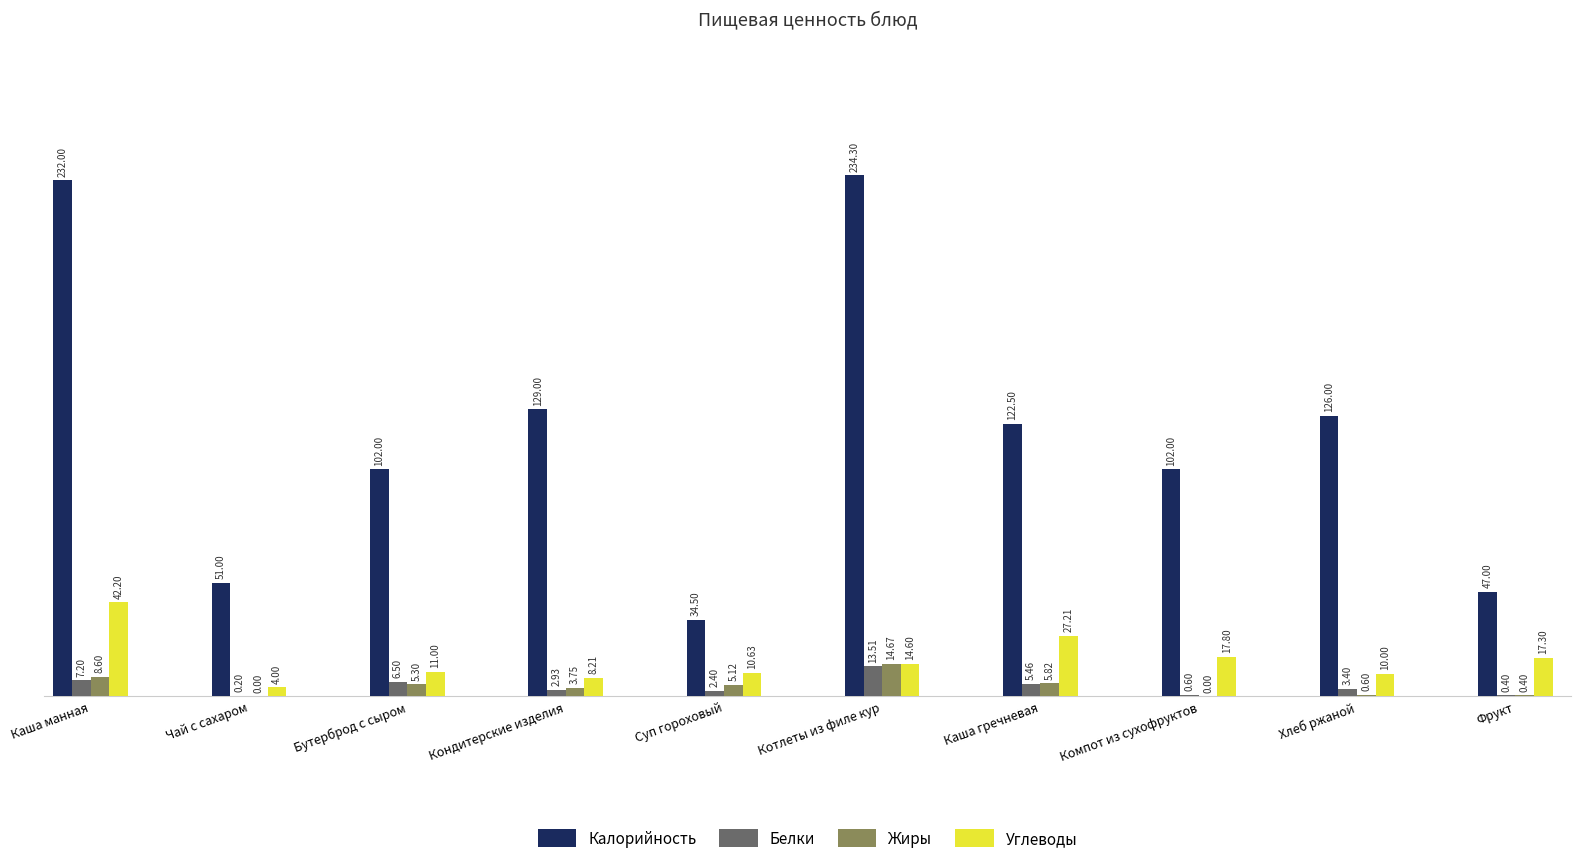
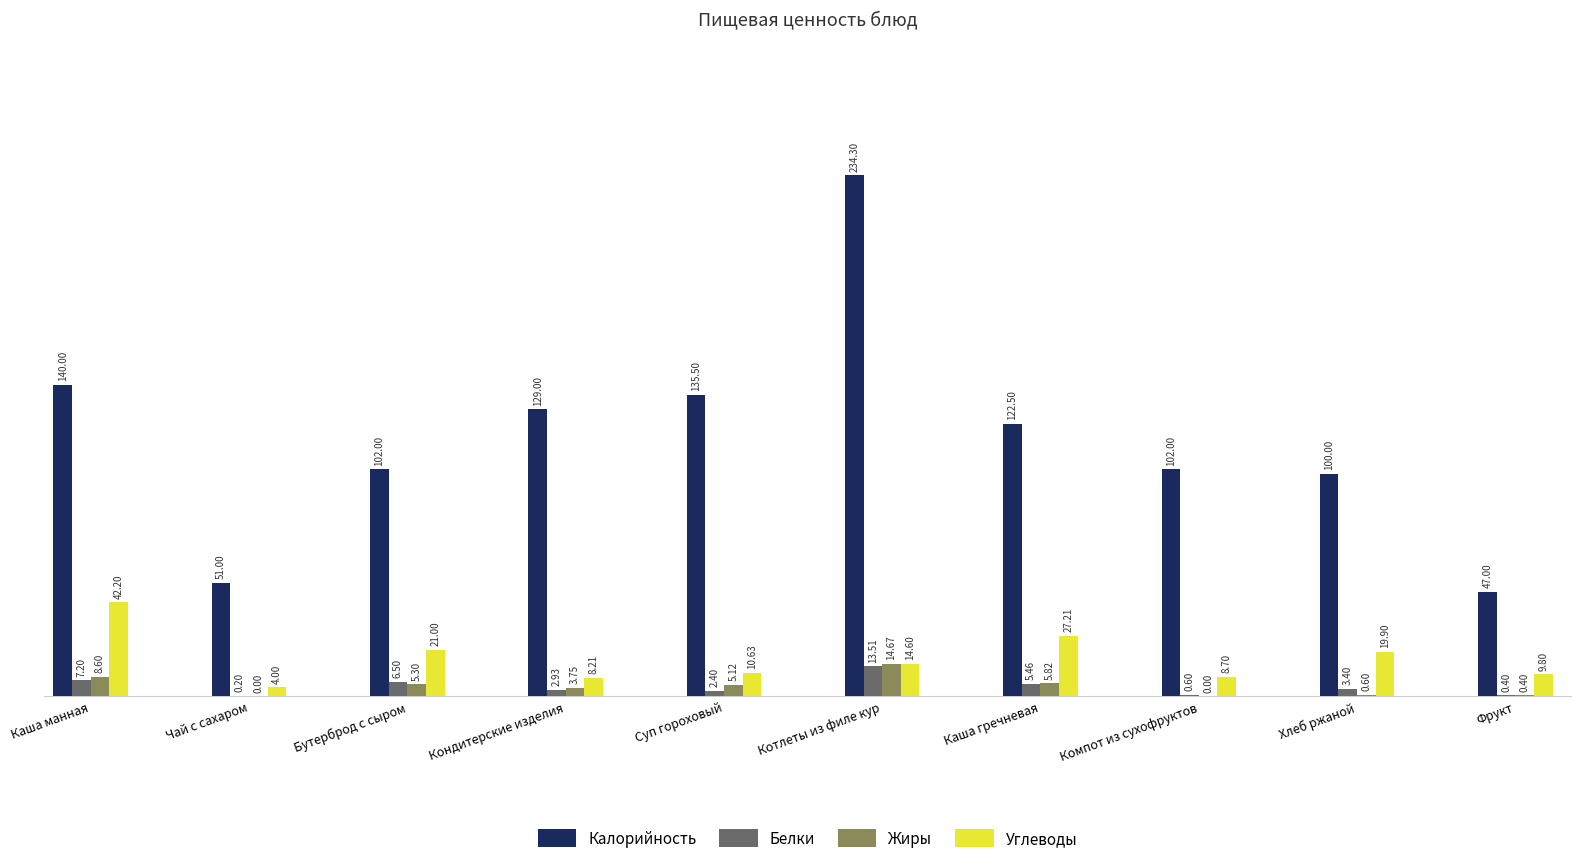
Калорийность, Каша манная: 232.00 -> 140.00
Углеводы, Бутерброд с сыром: 11.00 -> 21.00
Калорийность, Суп гороховый: 34.50 -> 135.50
Углеводы, Компот из сухофруктов: 17.80 -> 8.70
Калорийность, Хлеб ржаной: 126.00 -> 100.00
Углеводы, Хлеб ржаной: 10.00 -> 19.90
Углеводы, Фрукт: 17.30 -> 9.80
